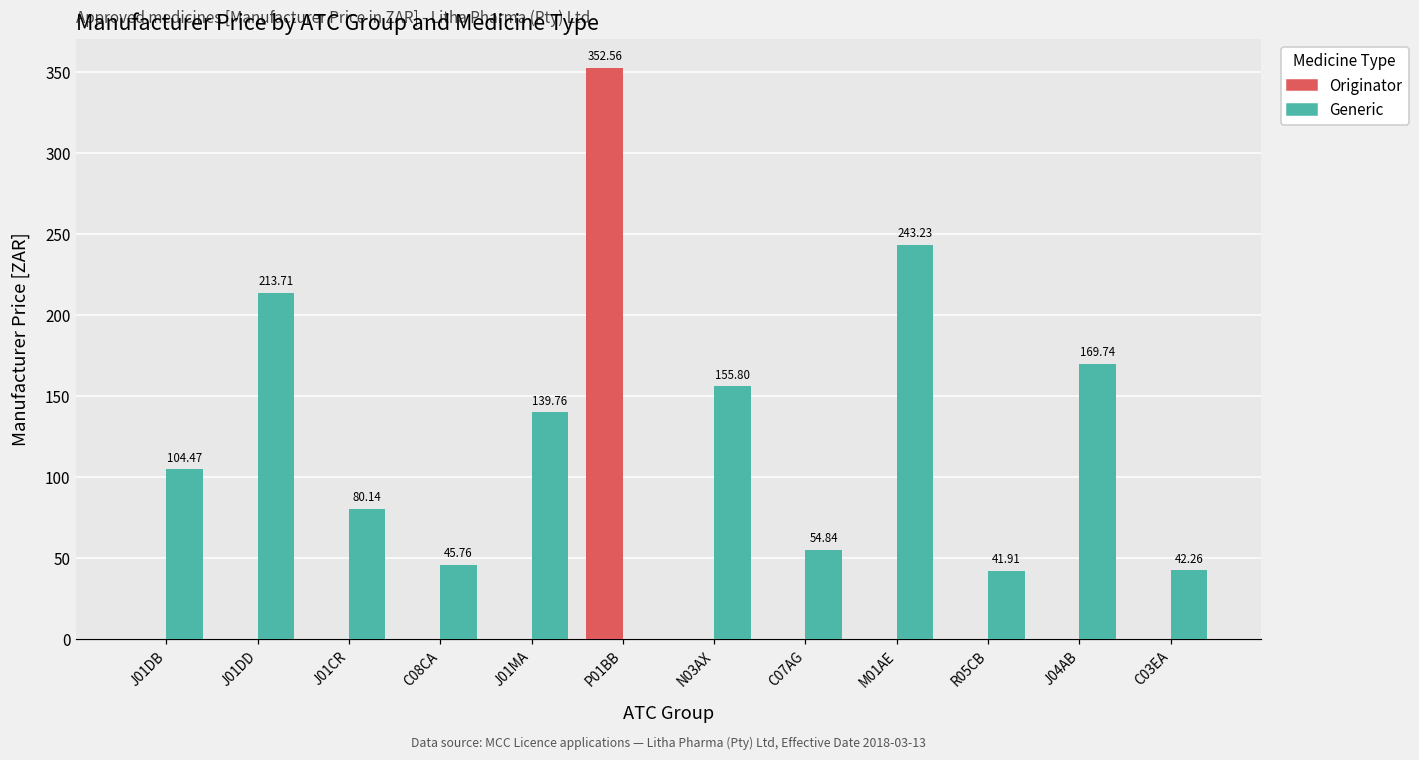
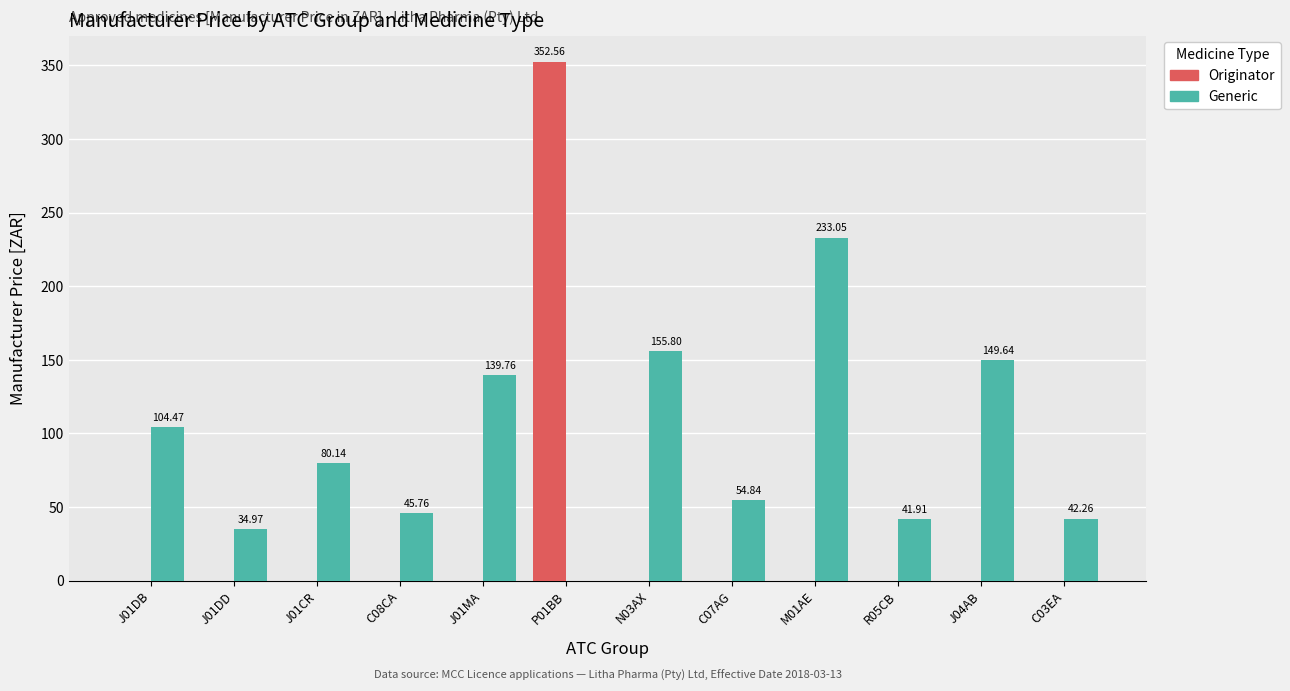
Generic, J01DD: 213.71 -> 34.97
Generic, M01AE: 243.23 -> 233.05
Generic, J04AB: 169.74 -> 149.64
